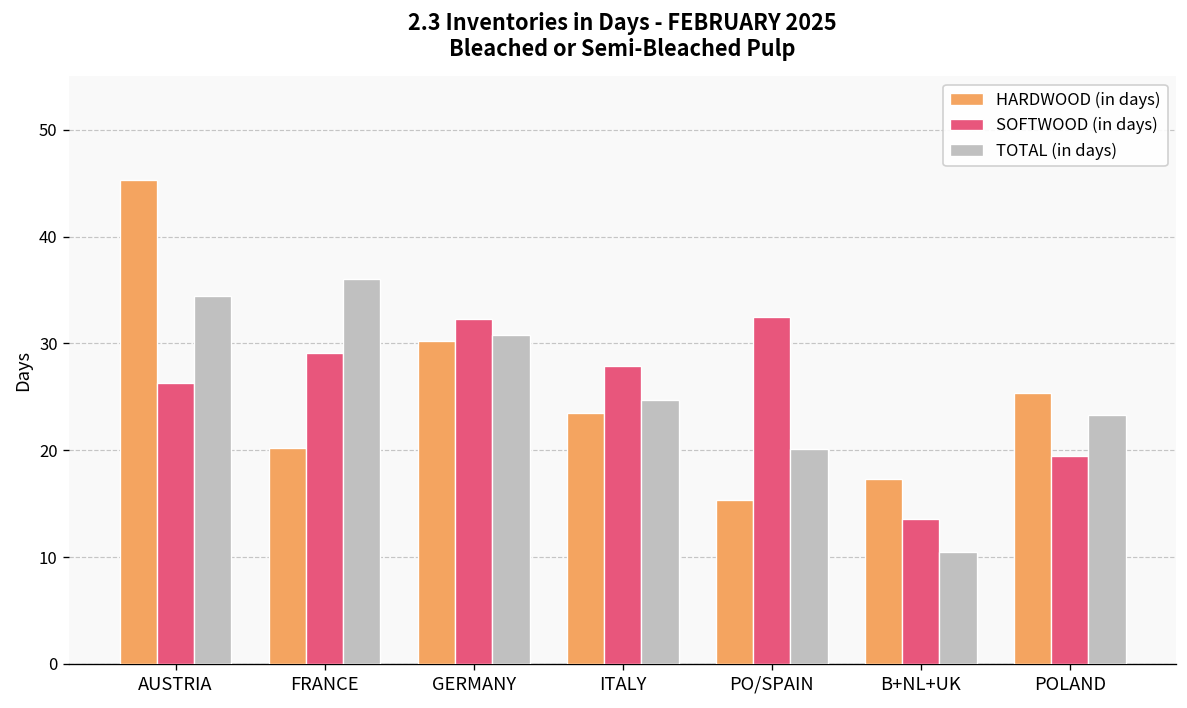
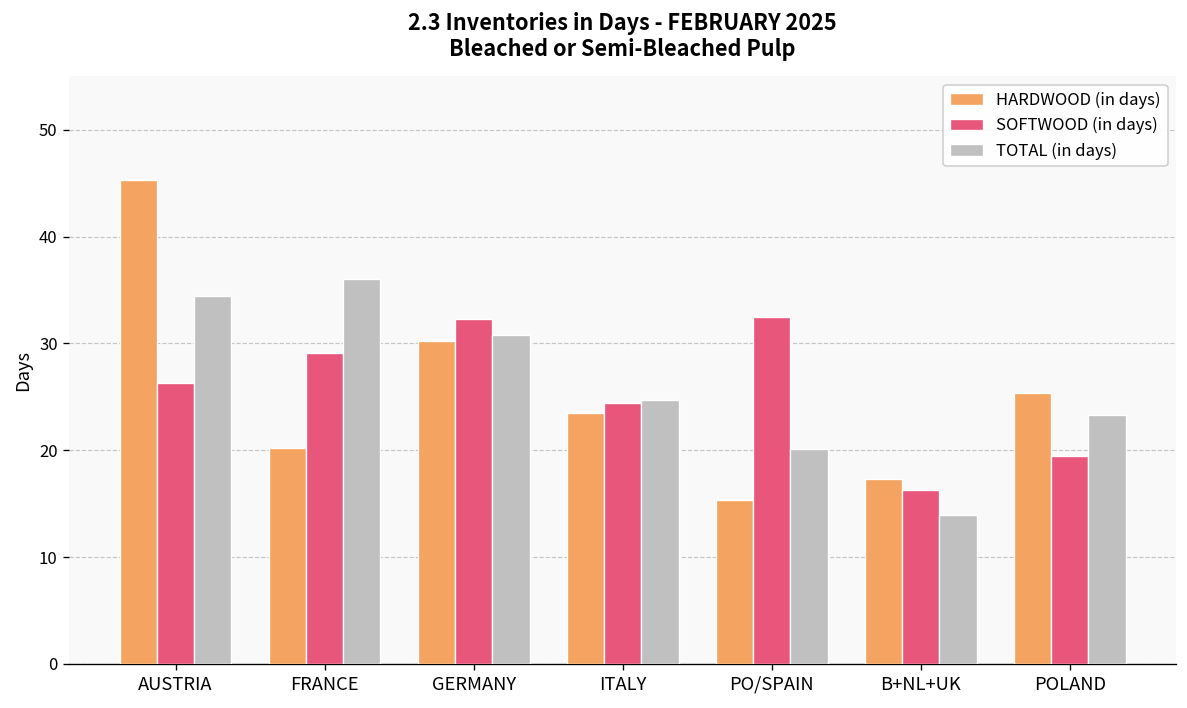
SOFTWOOD (in days), ITALY: 28 -> 24
SOFTWOOD (in days), B+NL+UK: 14 -> 16
TOTAL (in days), B+NL+UK: 10 -> 14
